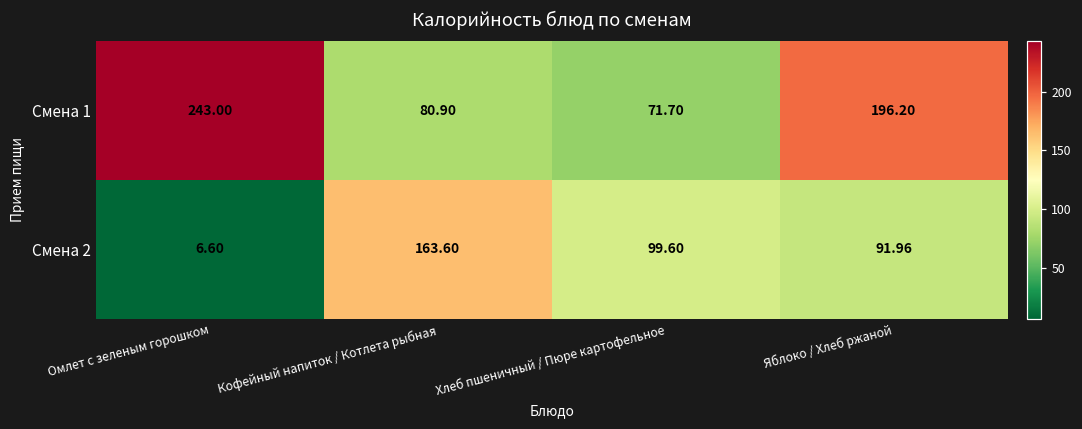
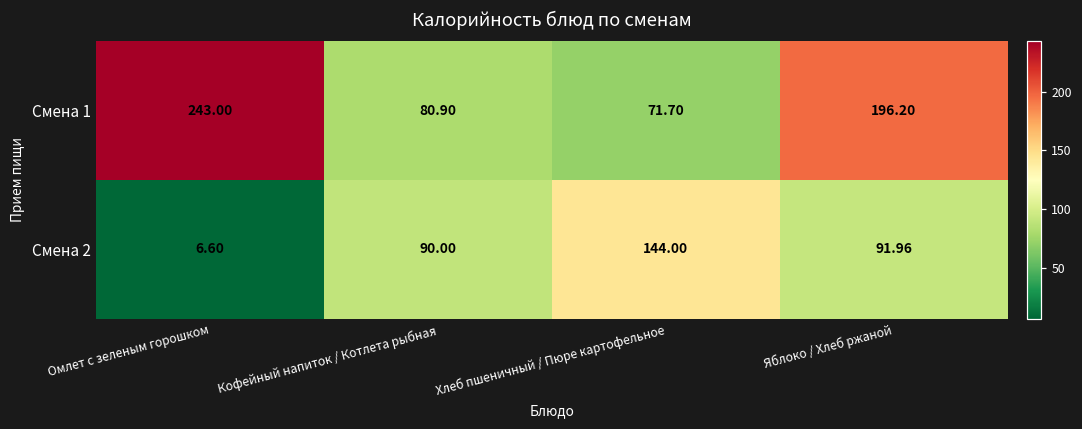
Смена 2, Кофейный напиток / Котлета рыбная: 163.60 -> 90.00
Смена 2, Хлеб пшеничный / Пюре картофельное: 99.60 -> 144.00
